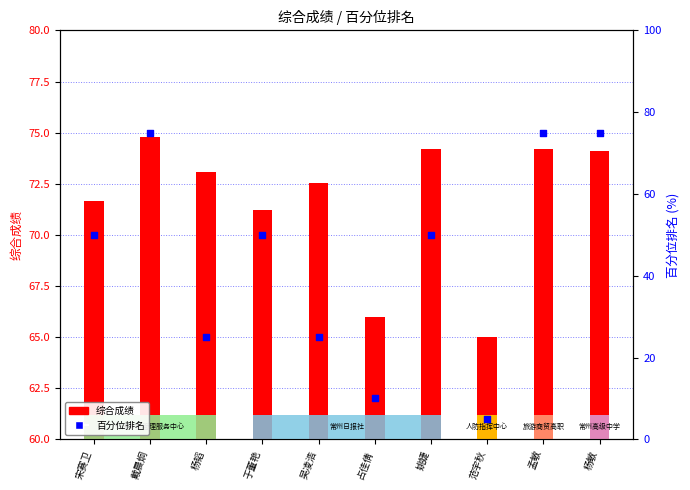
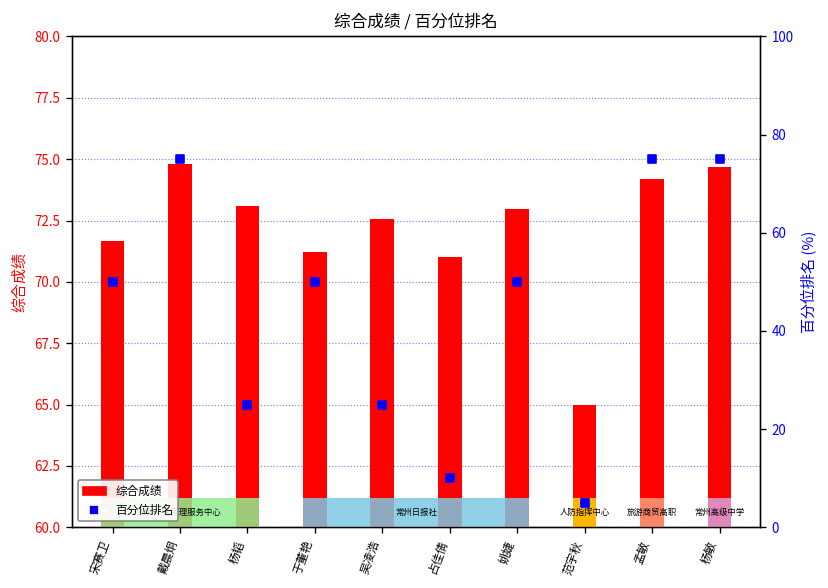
综合成绩, 占佳倩: 66 -> 71
综合成绩, 姚婕: 74.2 -> 73.0
综合成绩, 杨敏: 74.1 -> 74.7
